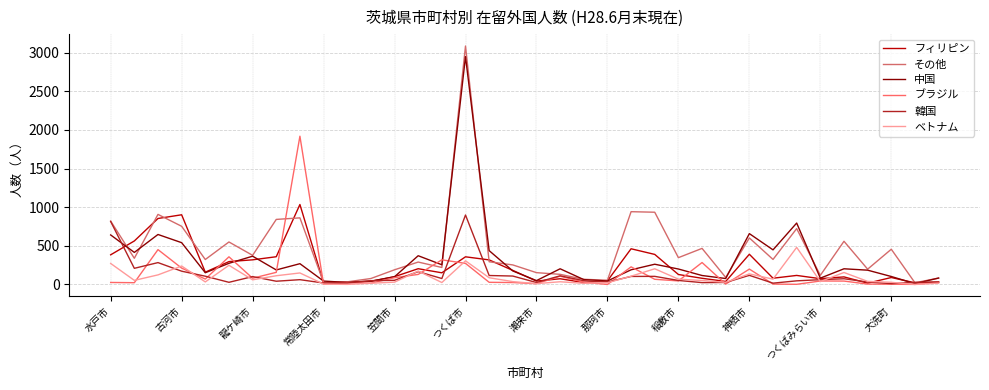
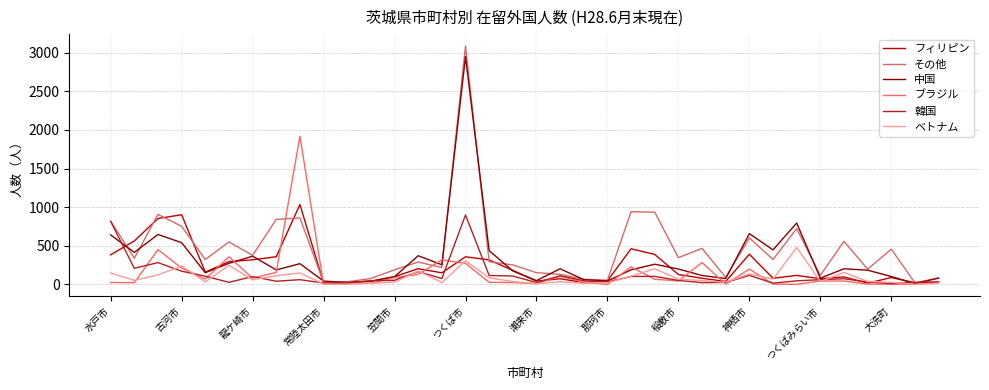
ベトナム, 水戸市: 300 -> 100
